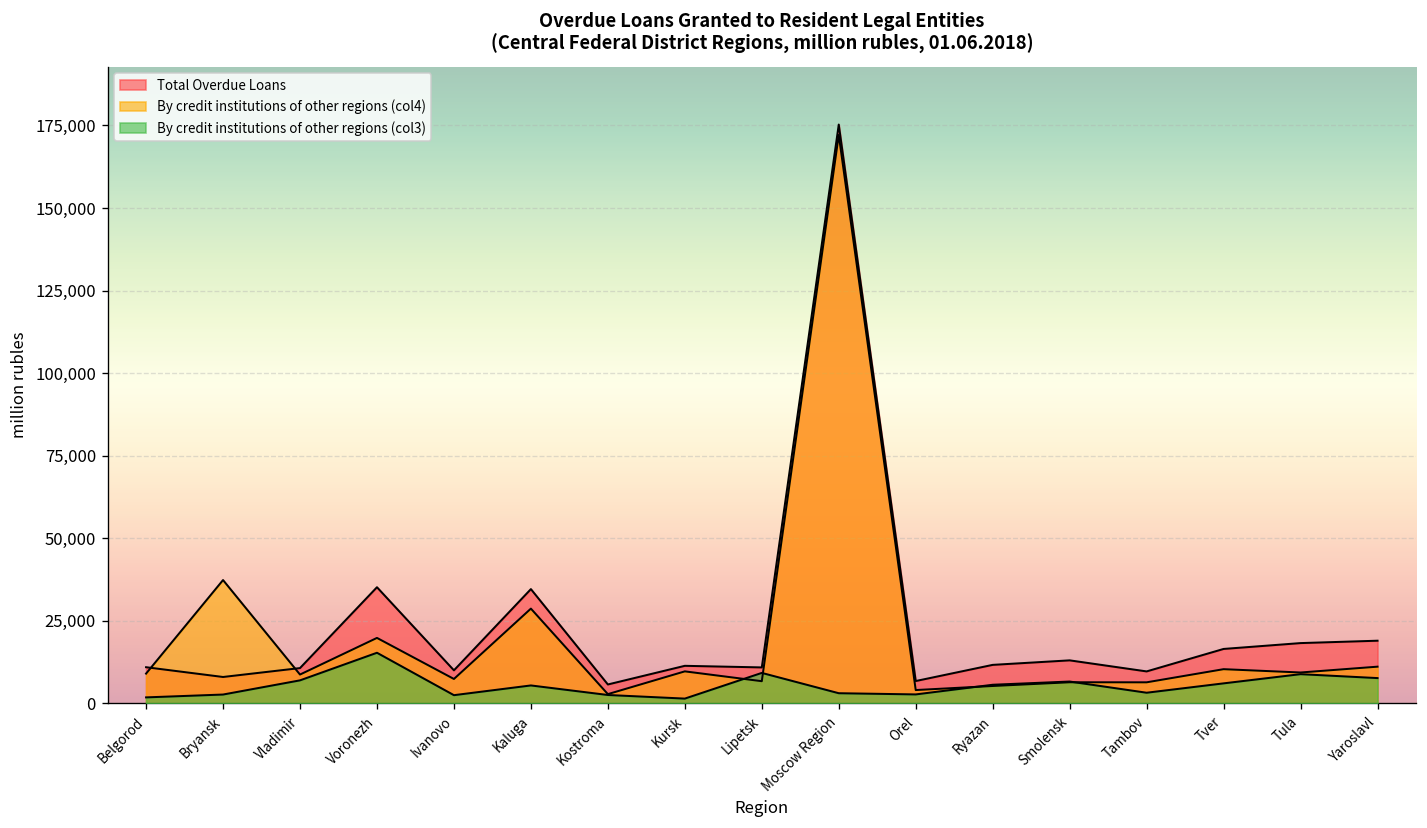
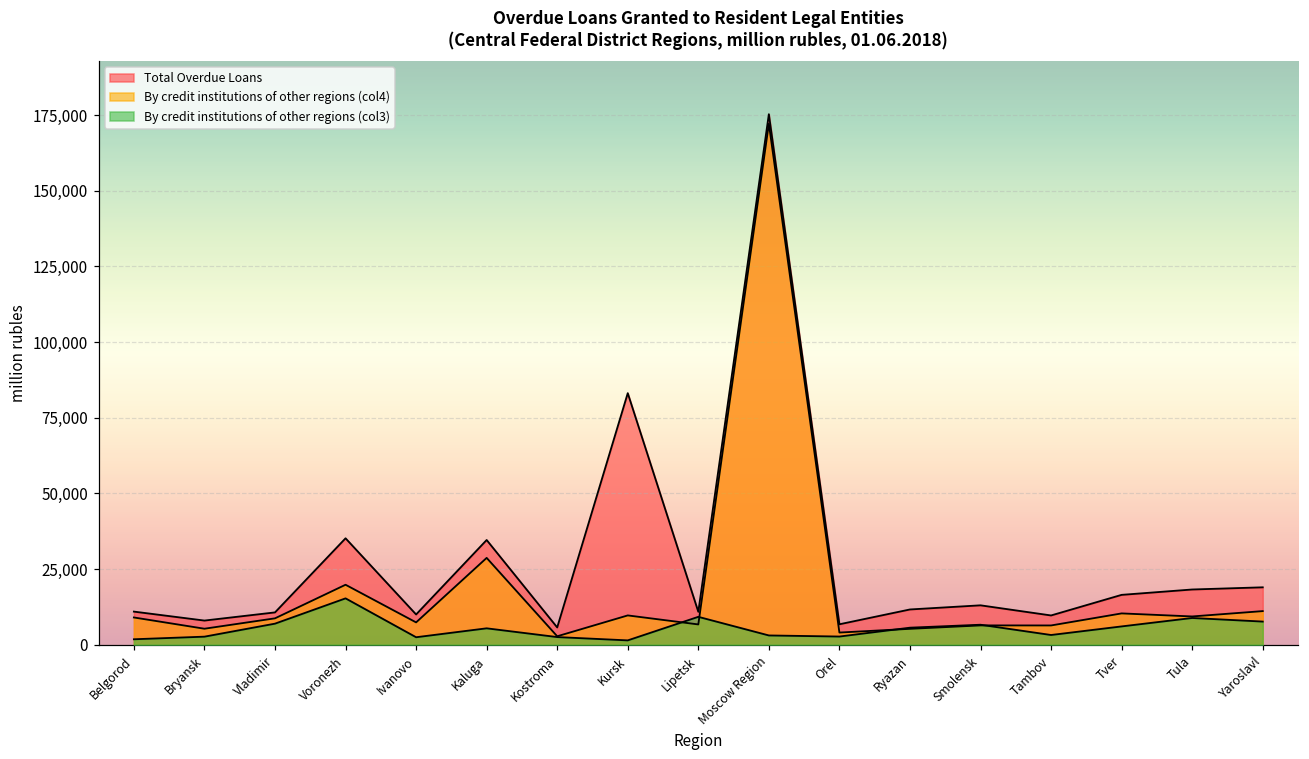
By credit institutions of other regions (col4), Bryansk: 37,000 -> 5,000
Total Overdue Loans, Kursk: 11,000 -> 83,000
